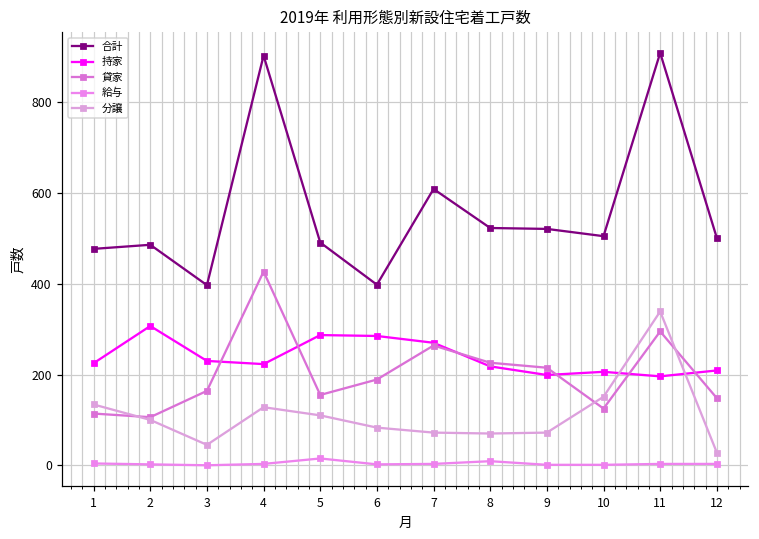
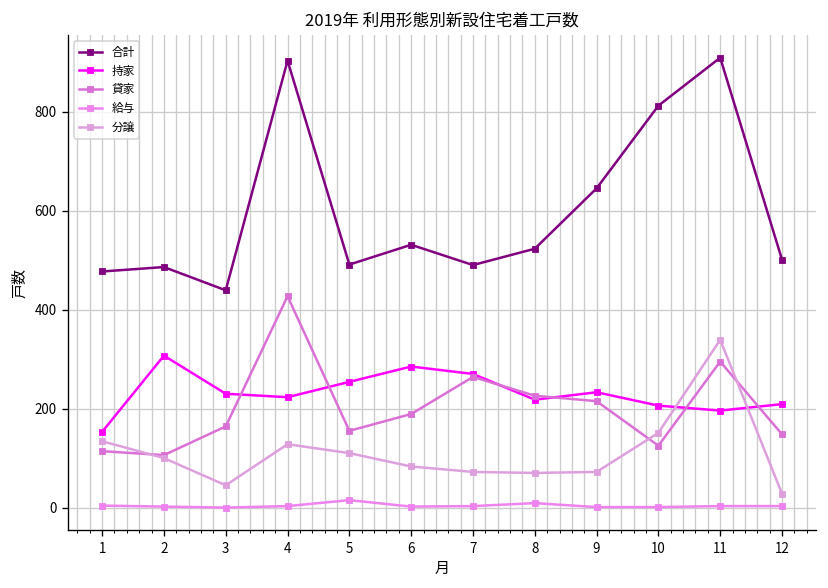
持家, 1: 230 -> 150
合計, 3: 400 -> 440
持家, 5: 290 -> 250
合計, 6: 400 -> 530
合計, 7: 610 -> 490
合計, 9: 520 -> 650
持家, 9: 200 -> 230
合計, 10: 510 -> 810
